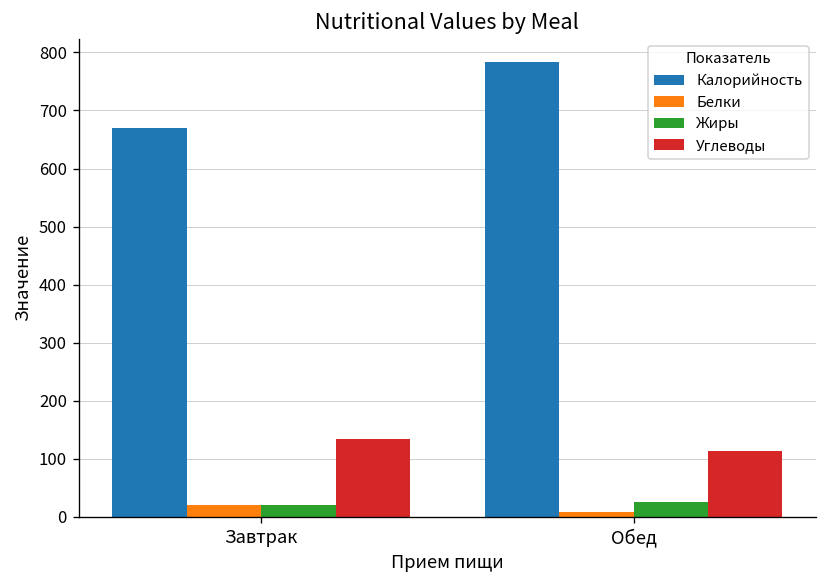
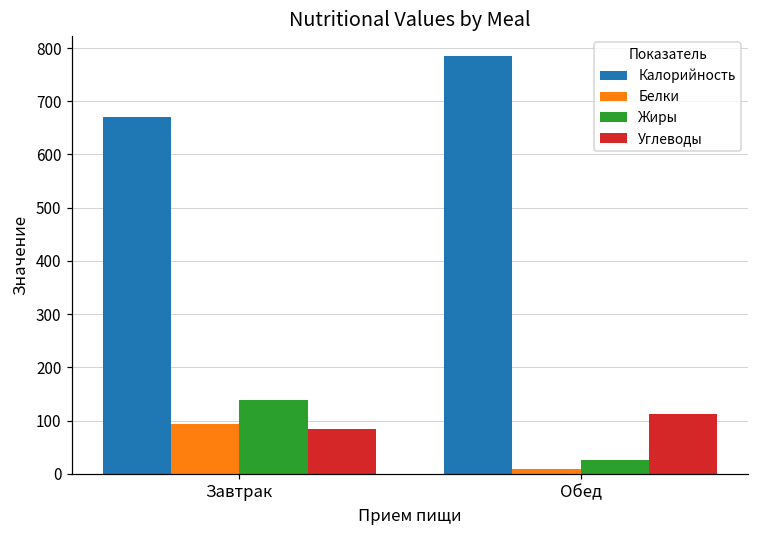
Белки, Завтрак: 20 -> 90
Жиры, Завтрак: 20 -> 140
Углеводы, Завтрак: 130 -> 80
